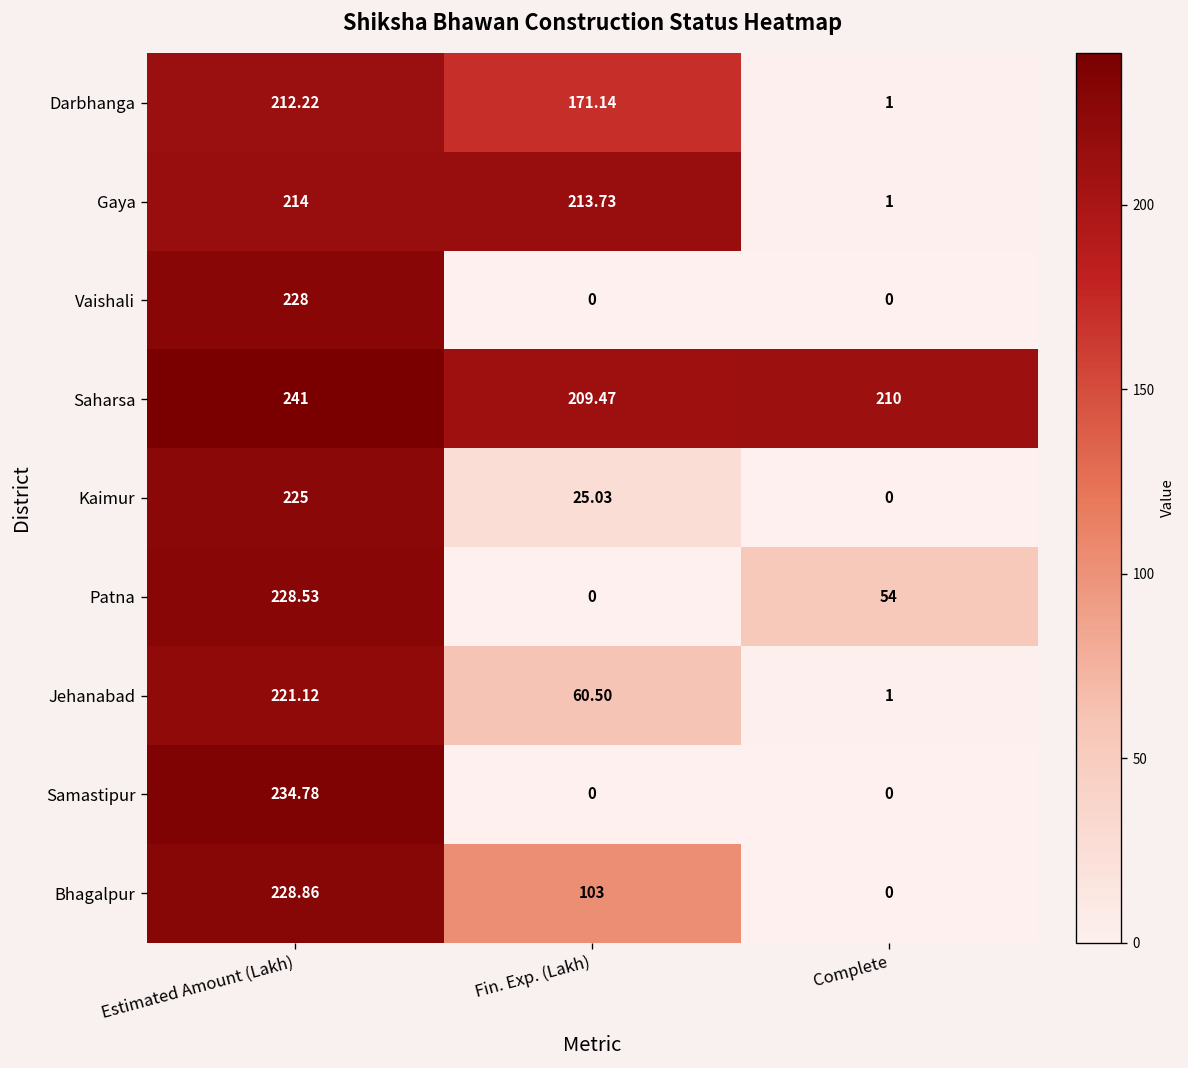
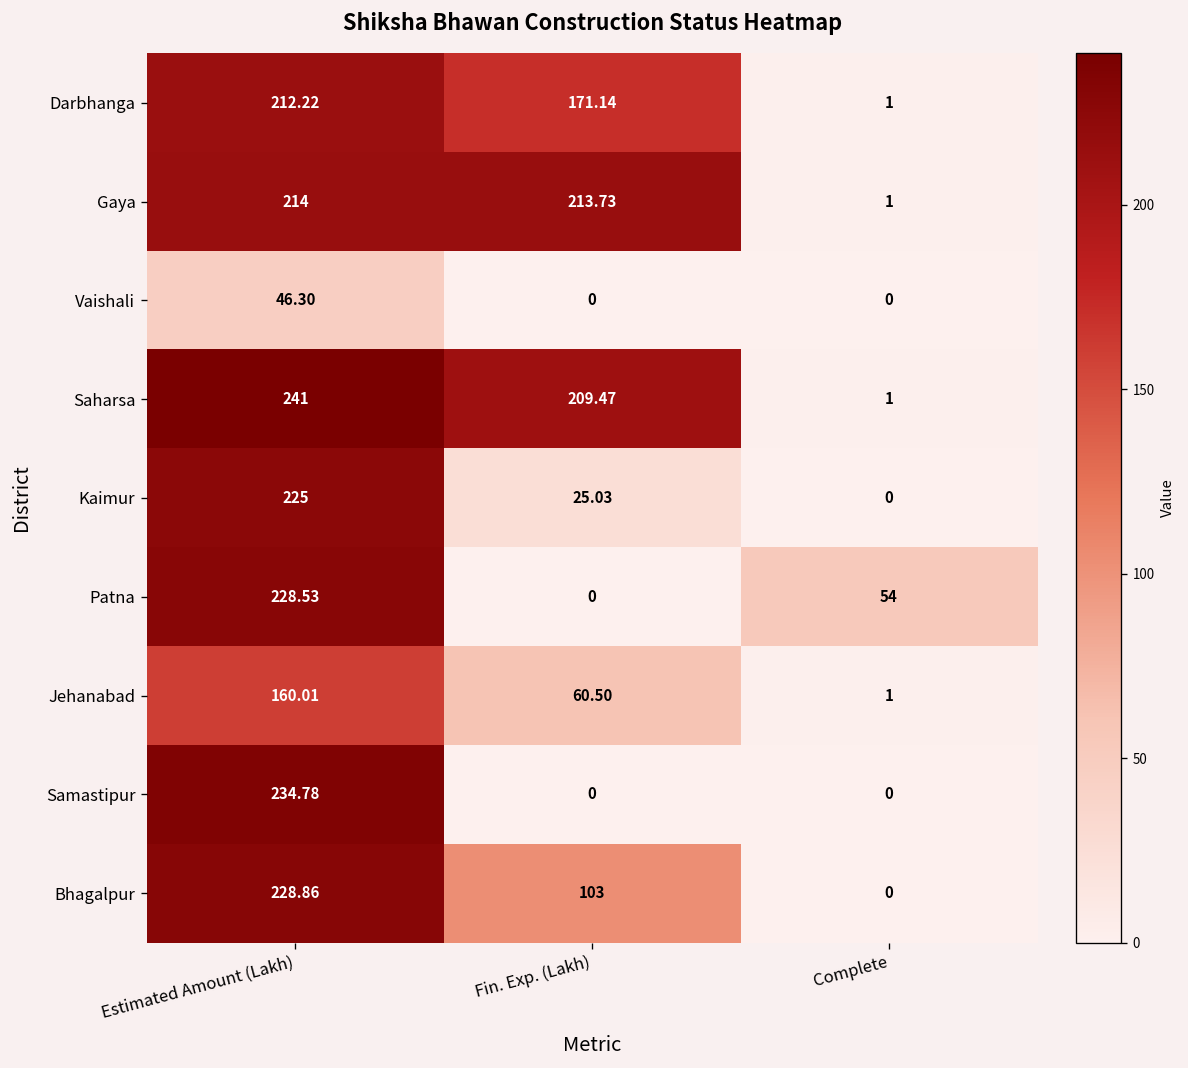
Vaishali, Estimated Amount (Lakh): 228 -> 46.30
Saharsa, Complete: 210 -> 1
Jehanabad, Estimated Amount (Lakh): 221.12 -> 160.01
